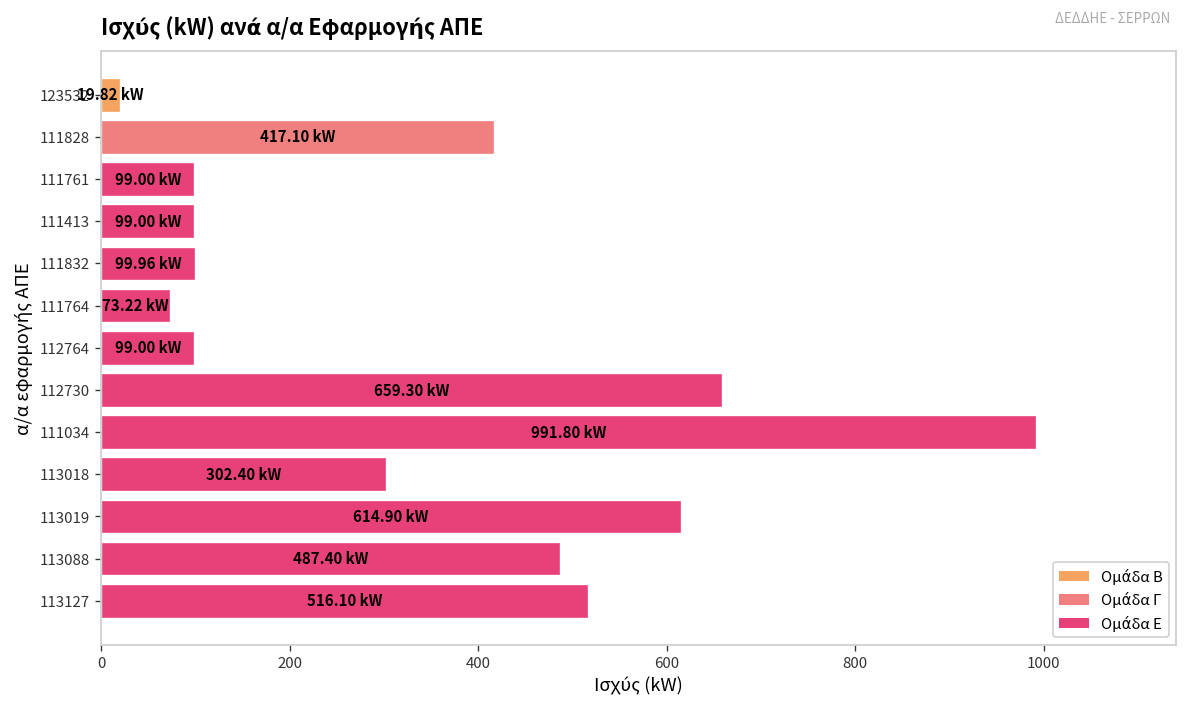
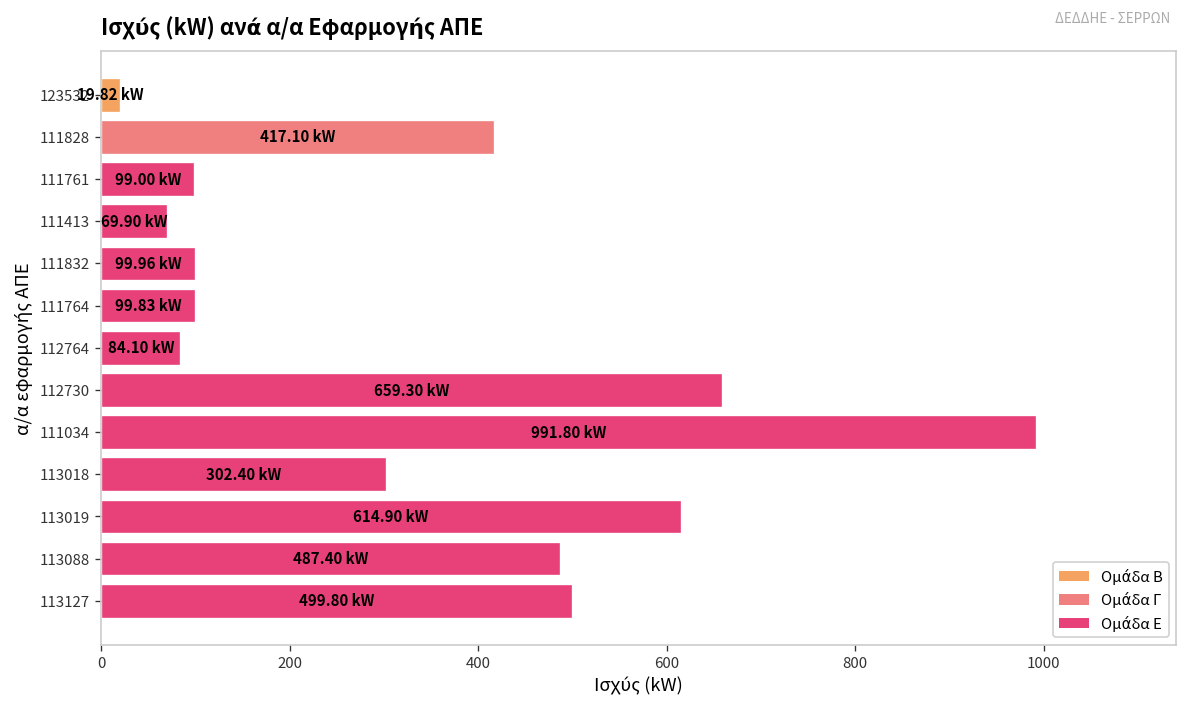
111413: 99.00 -> 69.90
111764: 73.22 -> 99.83
112764: 99.00 -> 84.10
113127: 516.10 -> 499.80
